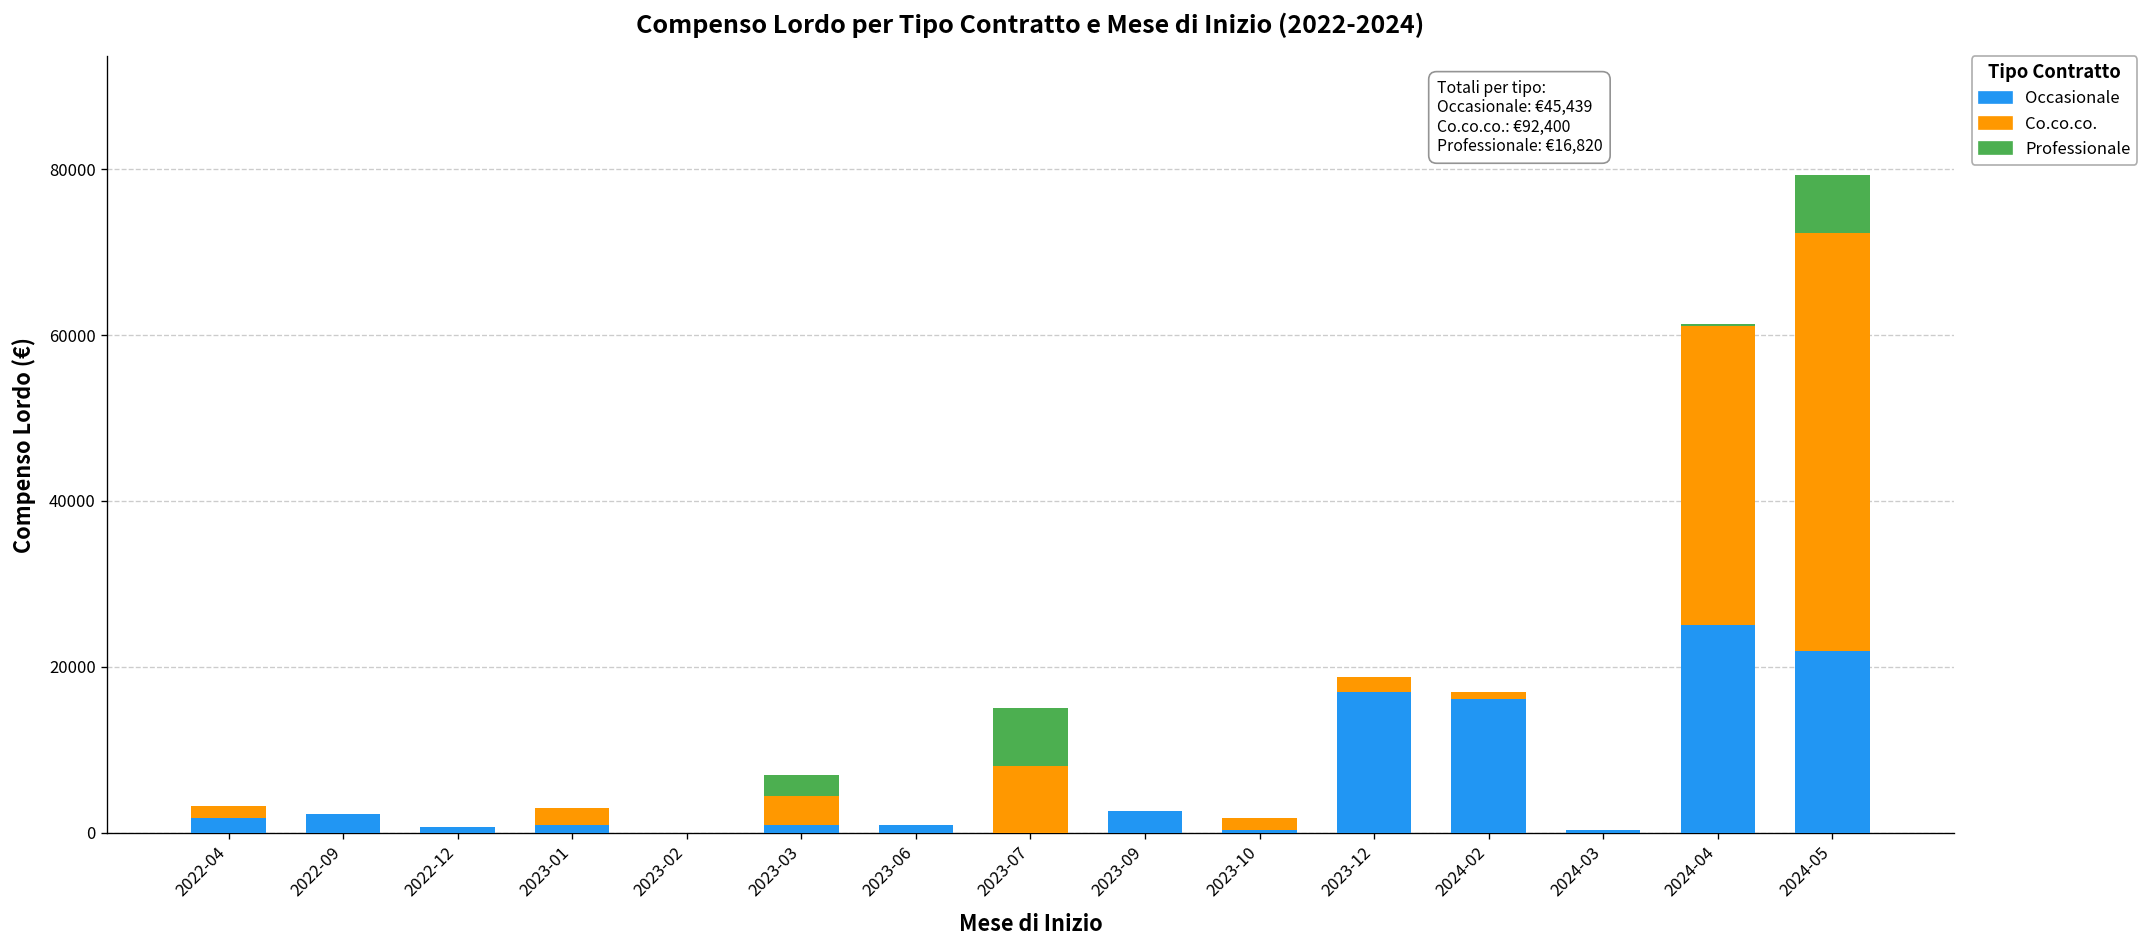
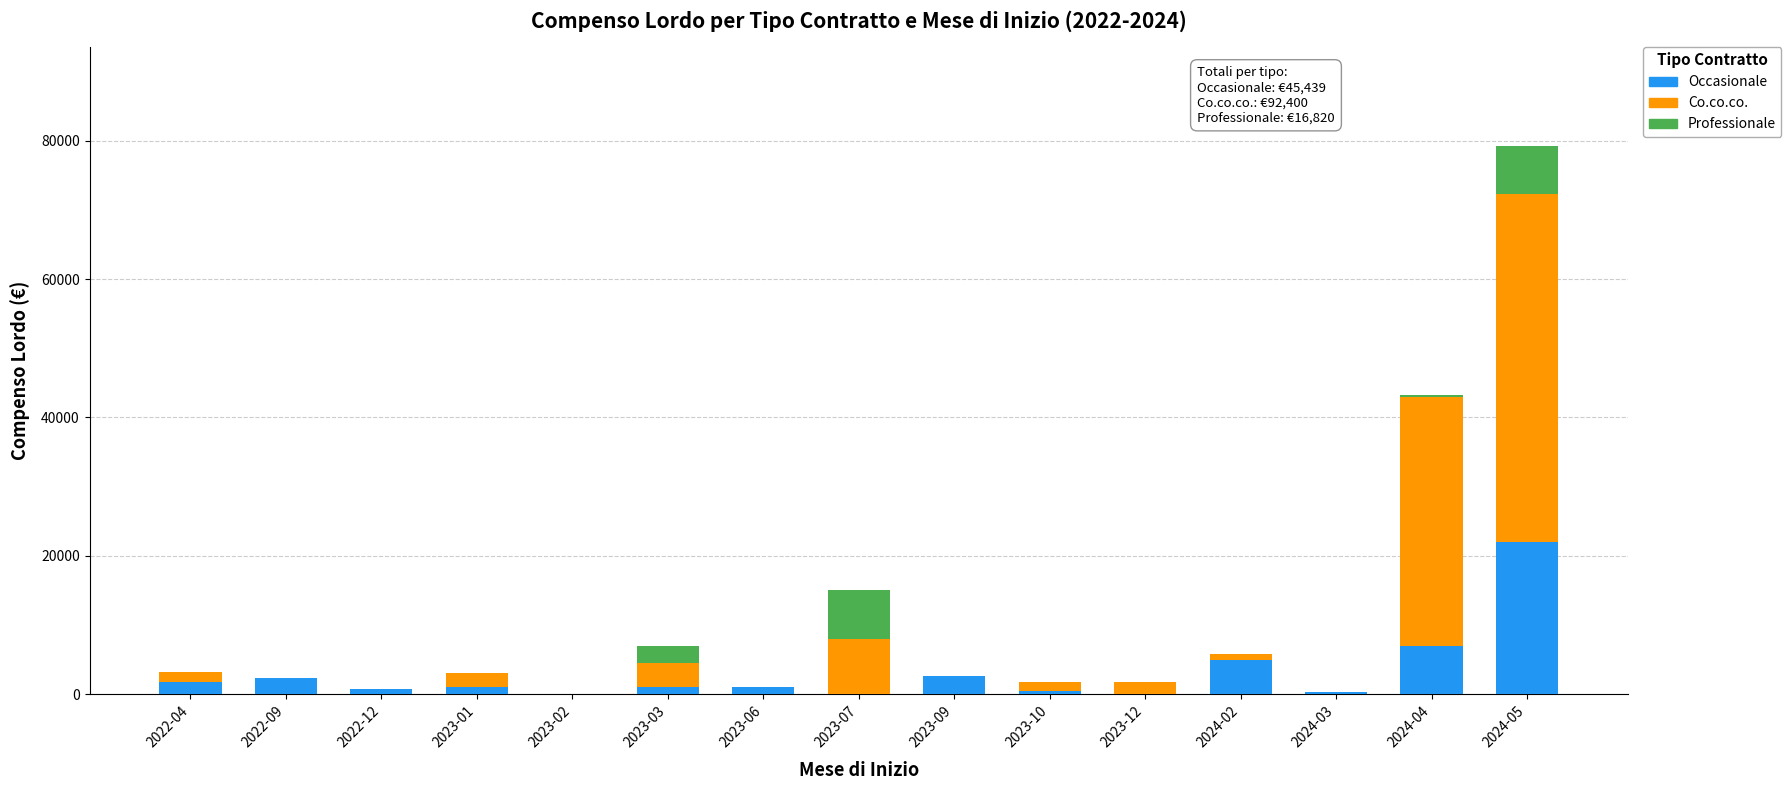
Occasionale, 2023-12: 17000 -> 0
Occasionale, 2024-02: 16000 -> 5000
Occasionale, 2024-04: 25000 -> 7000
